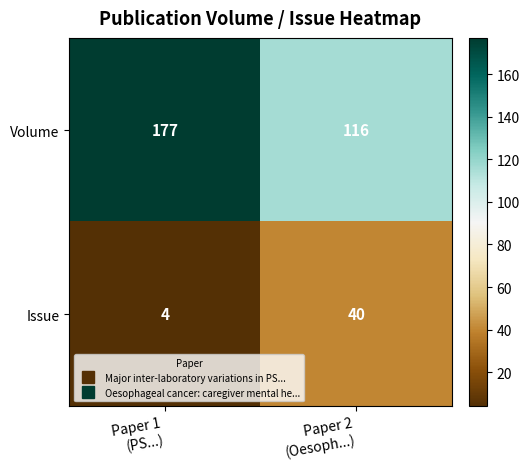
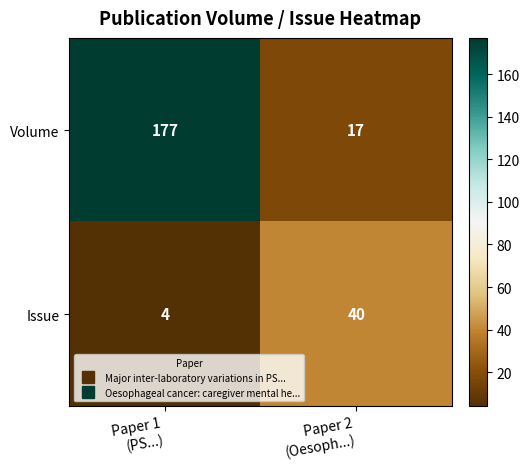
Volume, Paper 2 (Oesoph...): 116 -> 17
